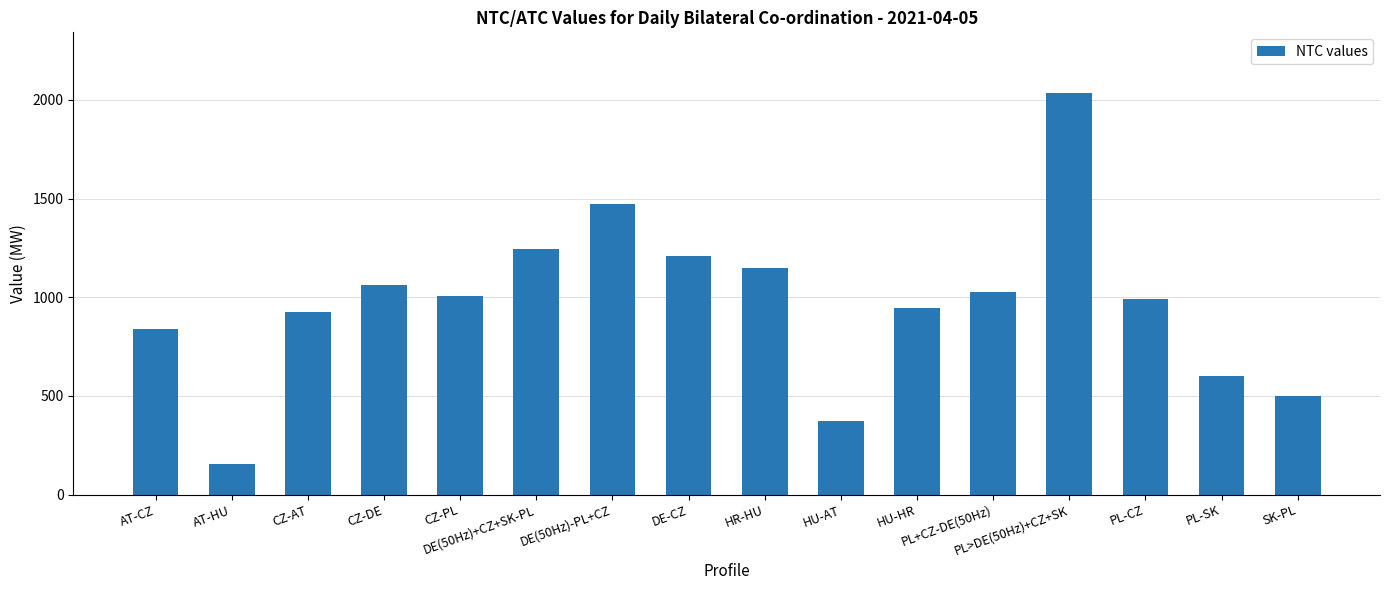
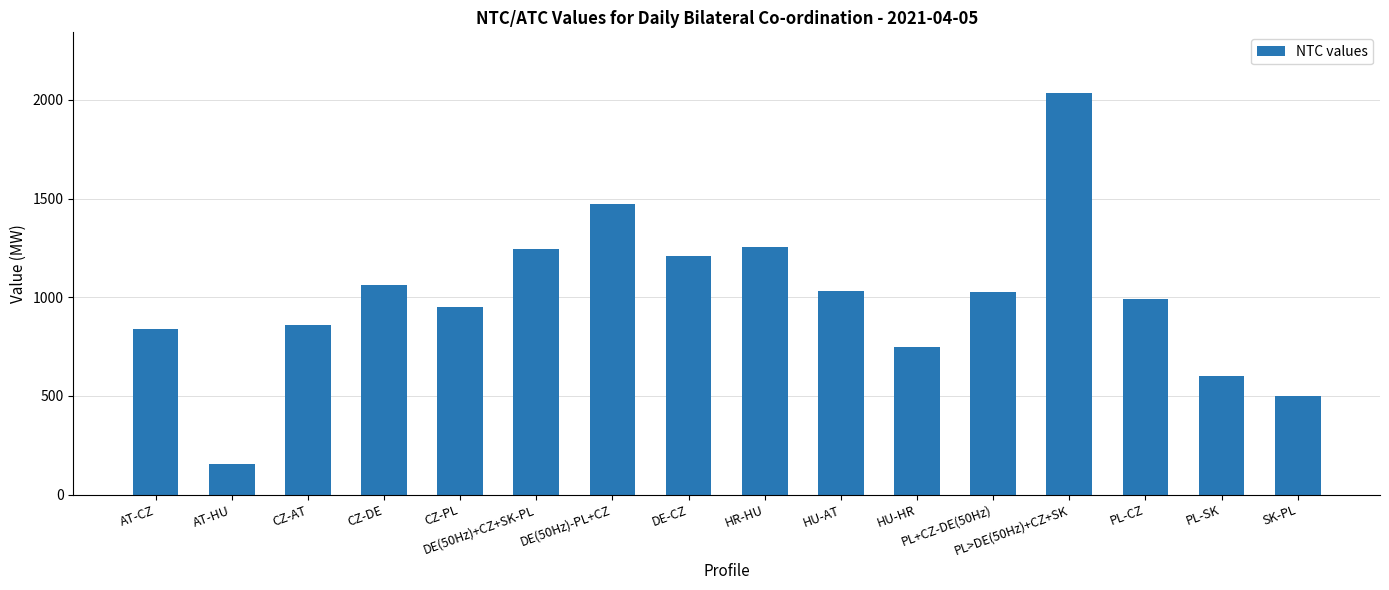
CZ-AT: 930 -> 860
CZ-PL: 1010 -> 950
HR-HU: 1150 -> 1260
HU-AT: 370 -> 1030
HU-HR: 940 -> 750
